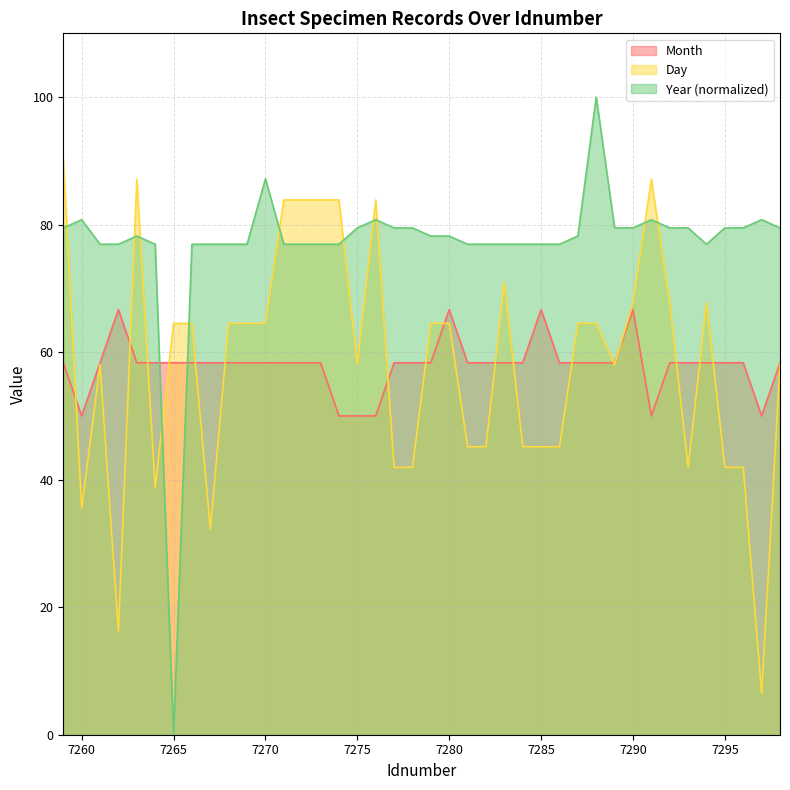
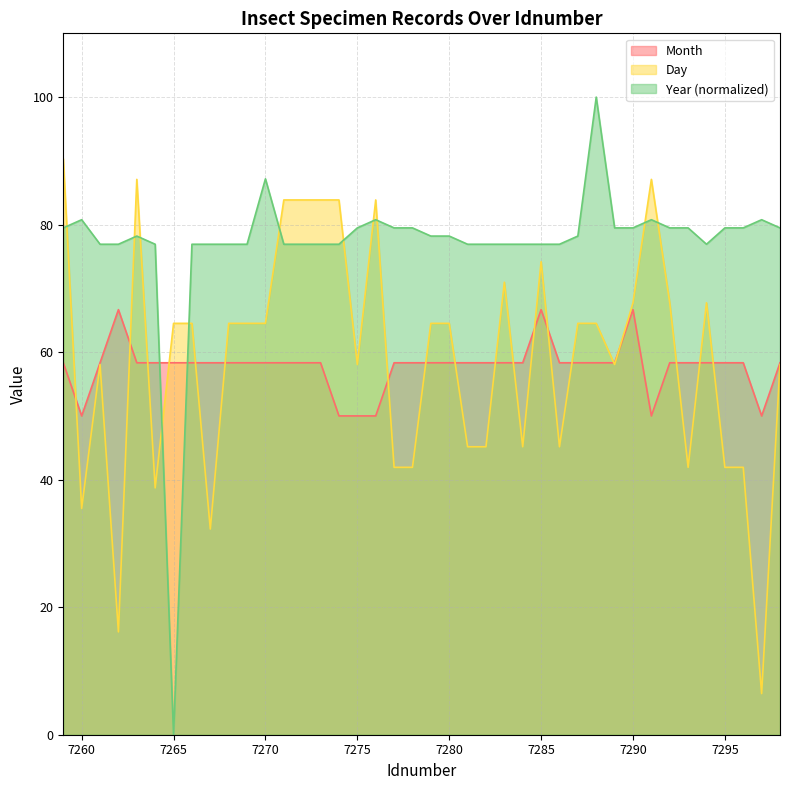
Month, 7280: 67 -> 58
Day, 7285: 45 -> 74
